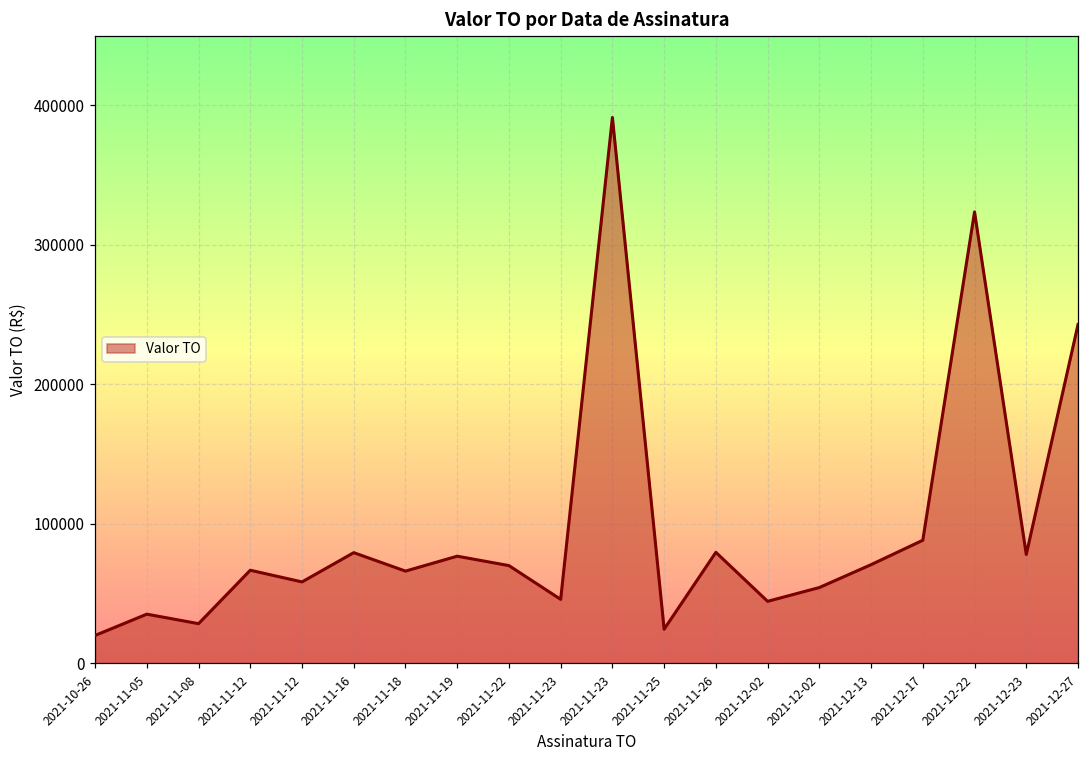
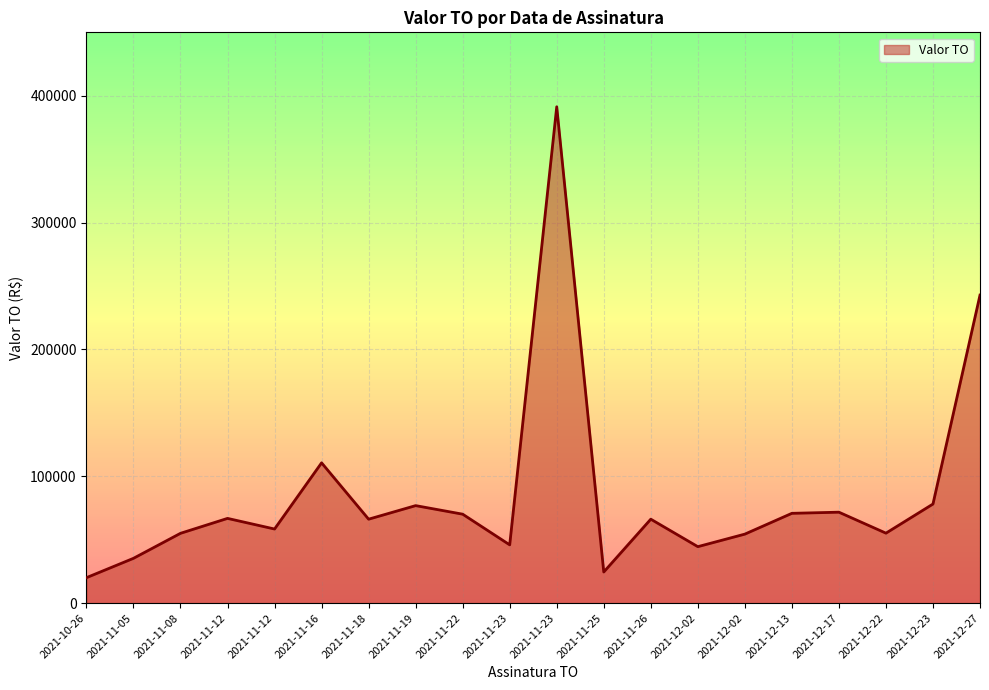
2021-11-08: 28000 -> 55000
2021-11-16: 79000 -> 111000
2021-11-26: 80000 -> 66000
2021-12-17: 88000 -> 72000
2021-12-22: 324000 -> 55000
